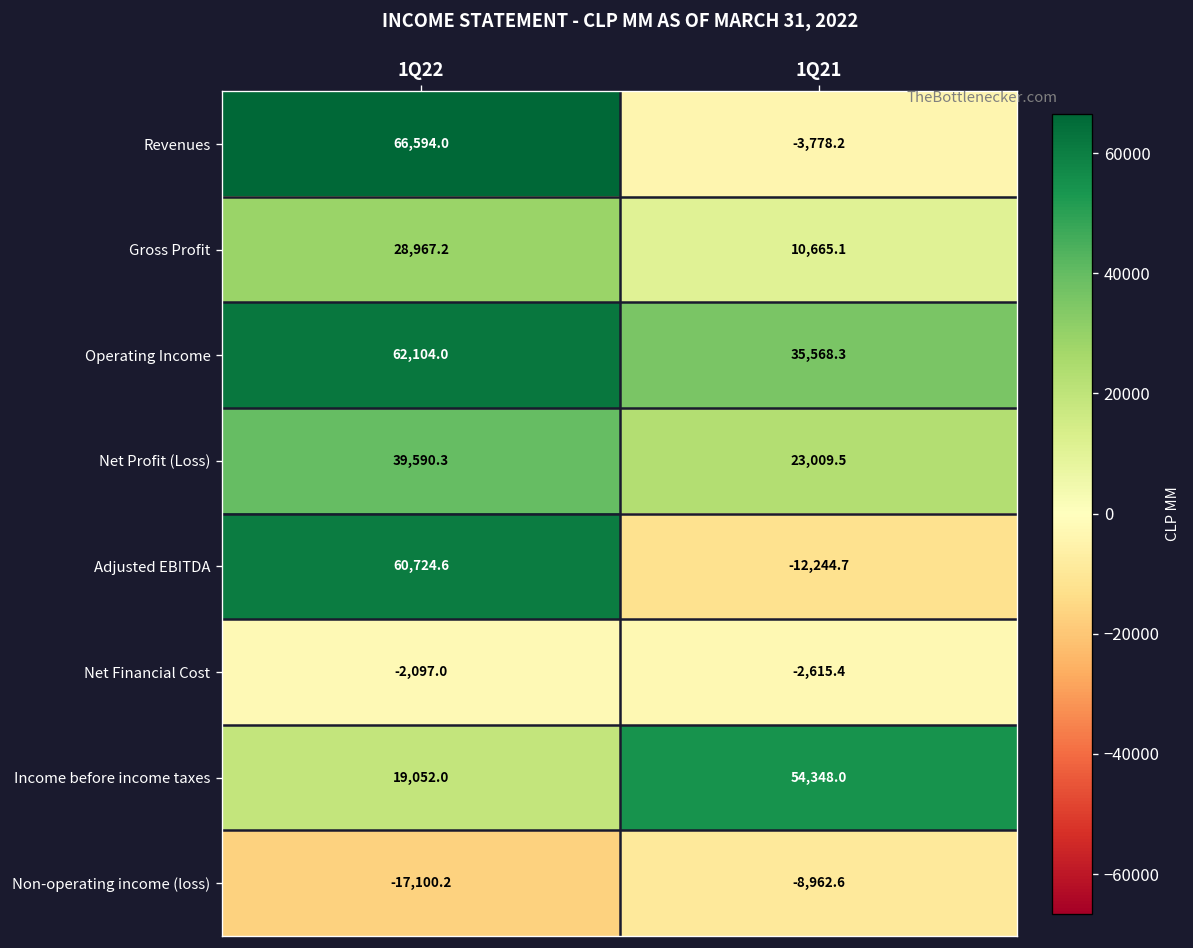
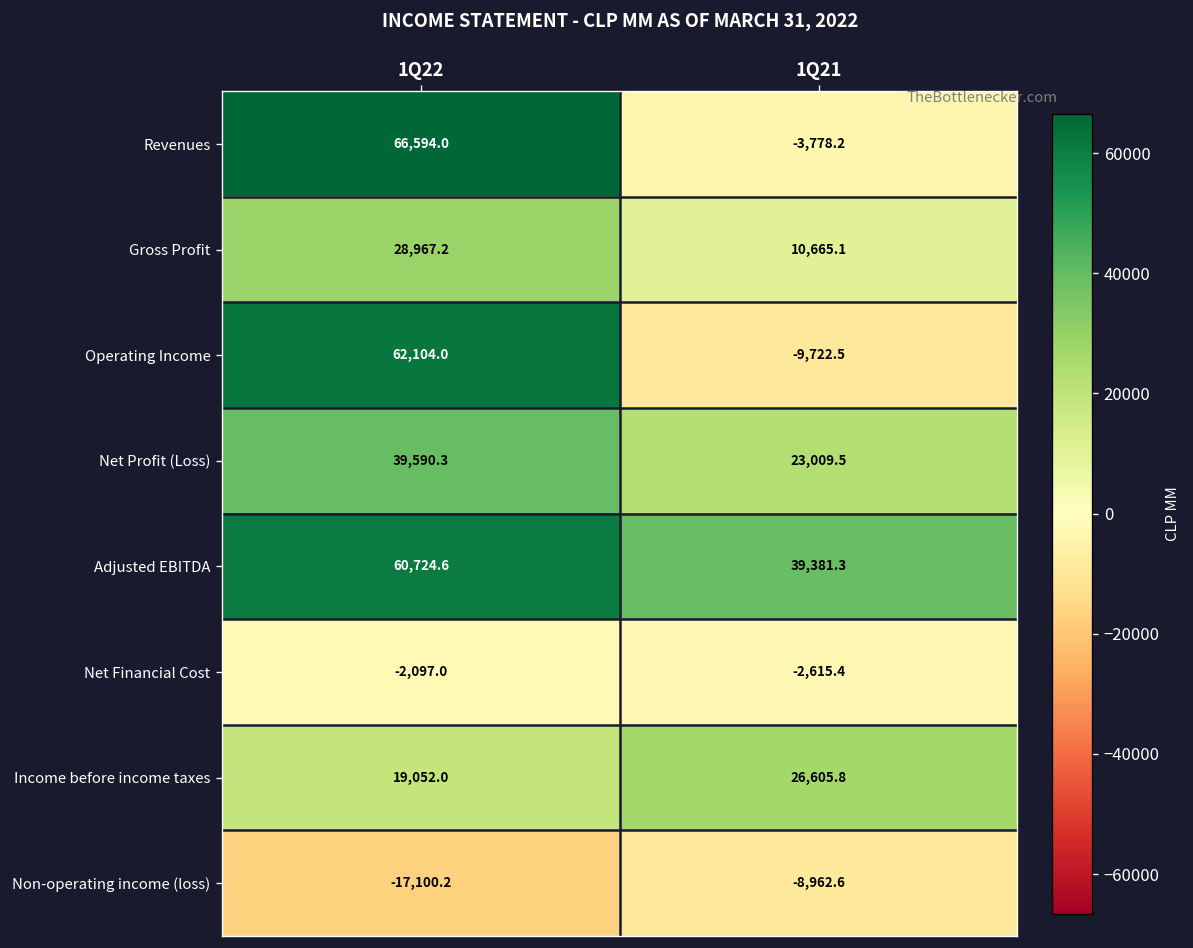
Operating Income, 1Q21: 35,568.3 -> -9,722.5
Adjusted EBITDA, 1Q21: -12,244.7 -> 39,381.3
Income before income taxes, 1Q21: 54,348.0 -> 26,605.8
